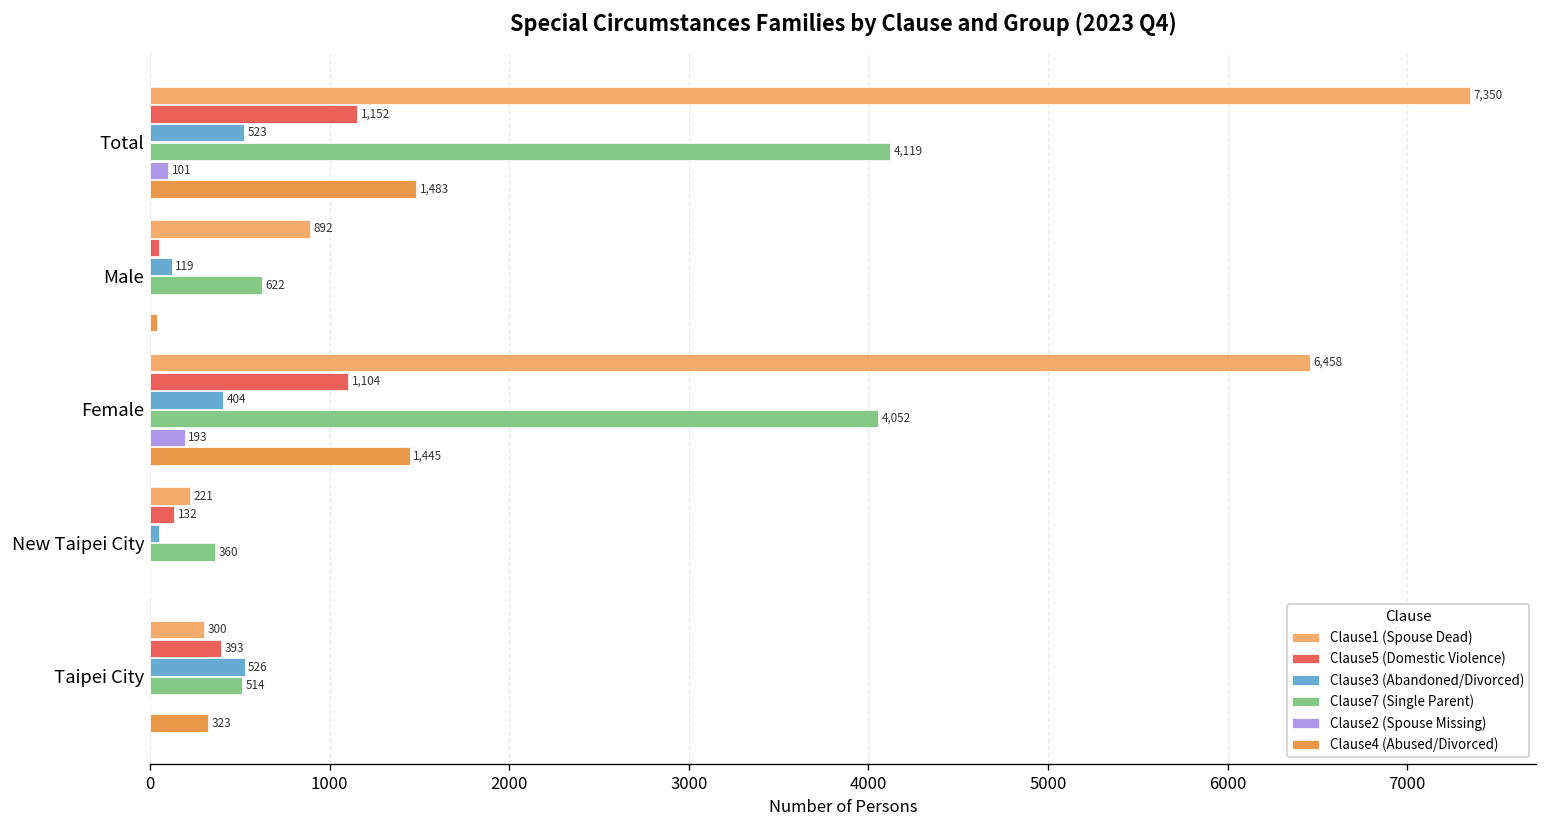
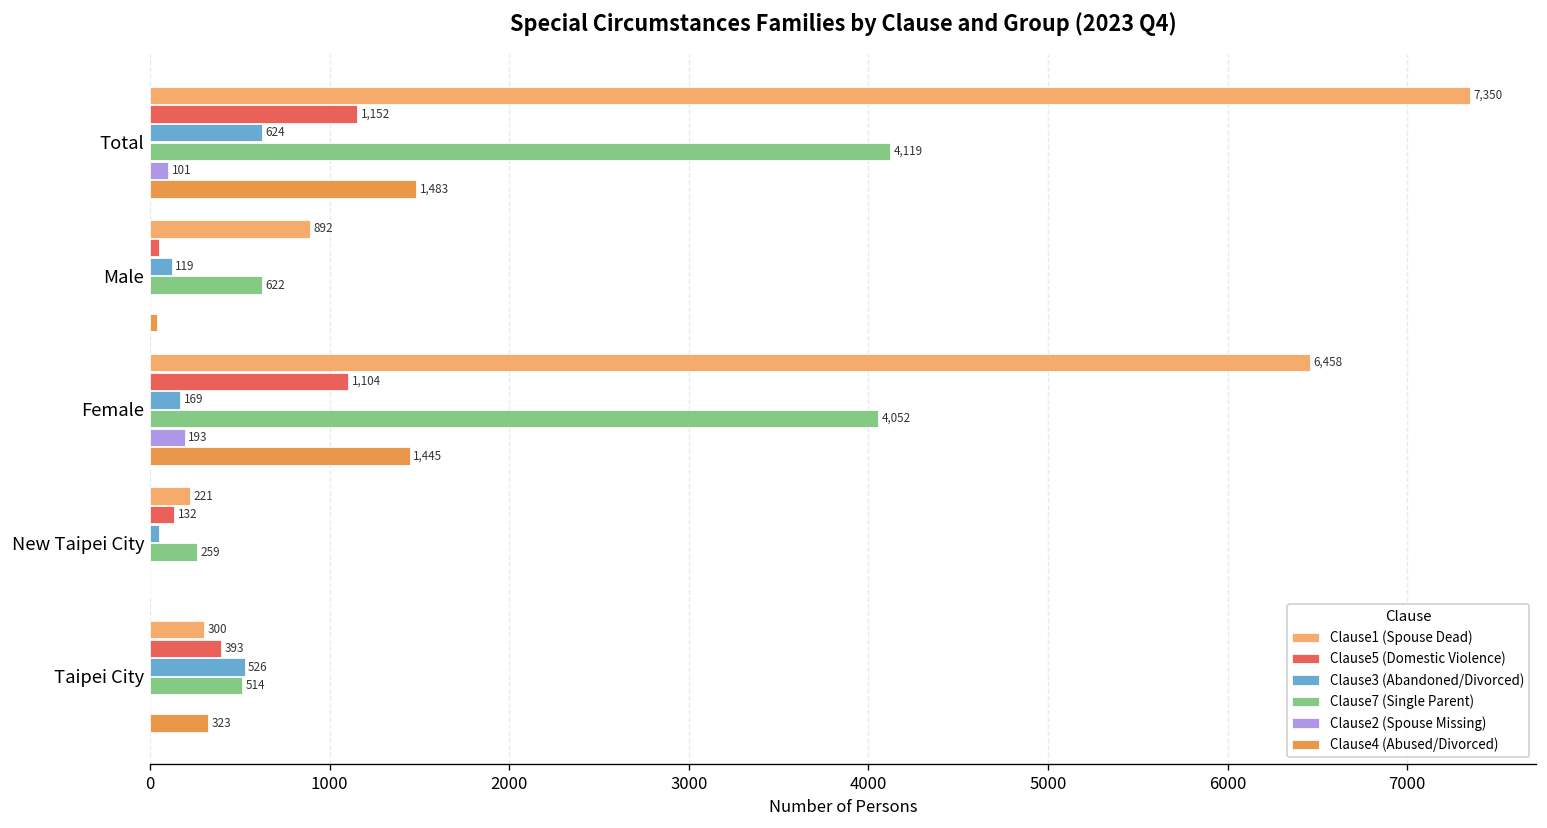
Clause3 (Abandoned/Divorced), Total: 523 -> 624
Clause3 (Abandoned/Divorced), Female: 404 -> 169
Clause7 (Single Parent), New Taipei City: 360 -> 259
